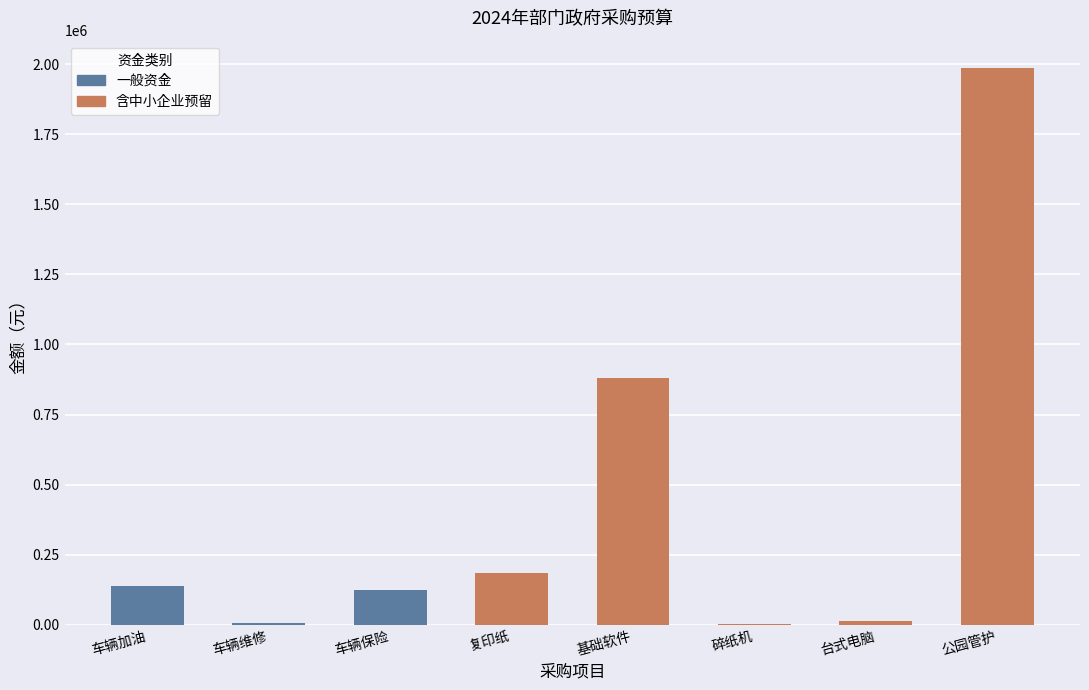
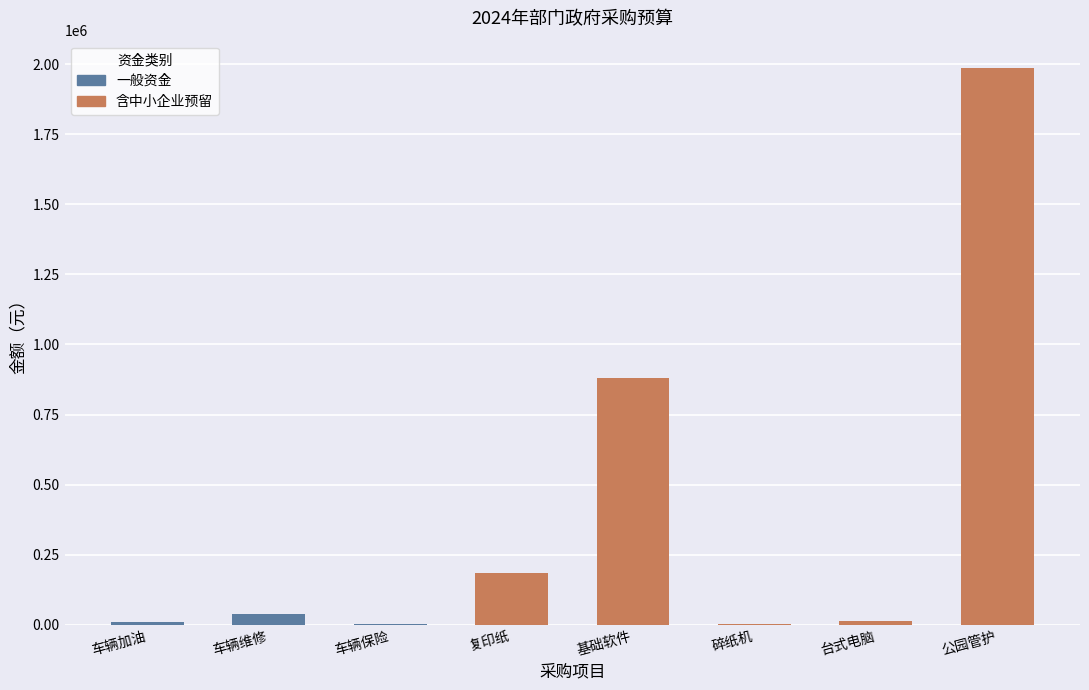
车辆加油: 140000 -> 10000
车辆维修: 10000 -> 40000
车辆保险: 120000 -> 0
